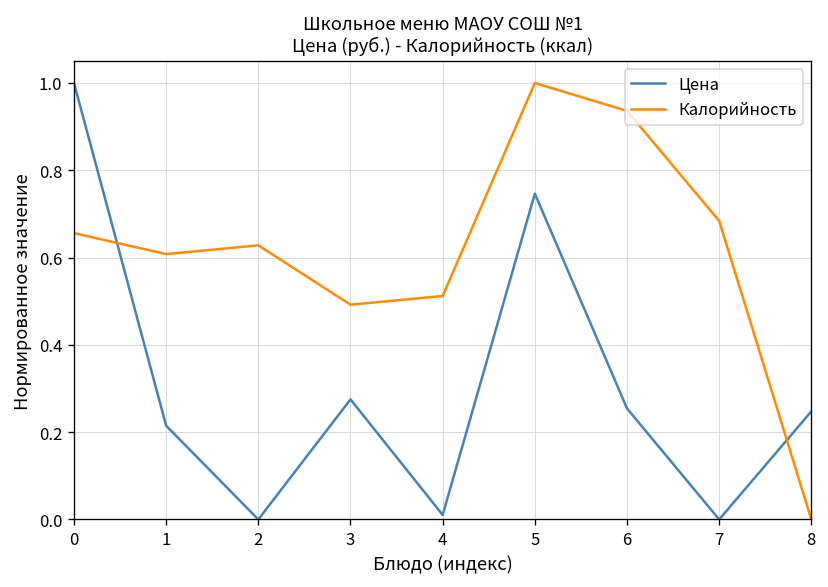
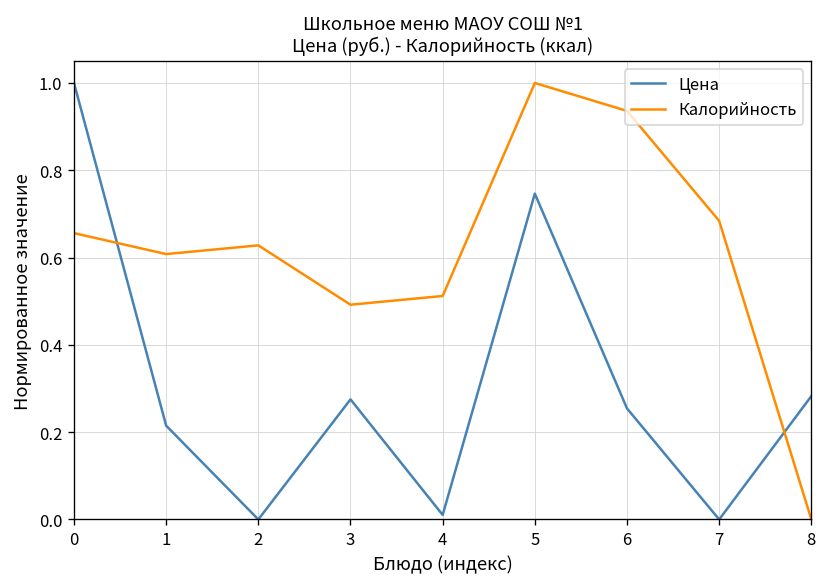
Цена, 8: 0.25 -> 0.28
